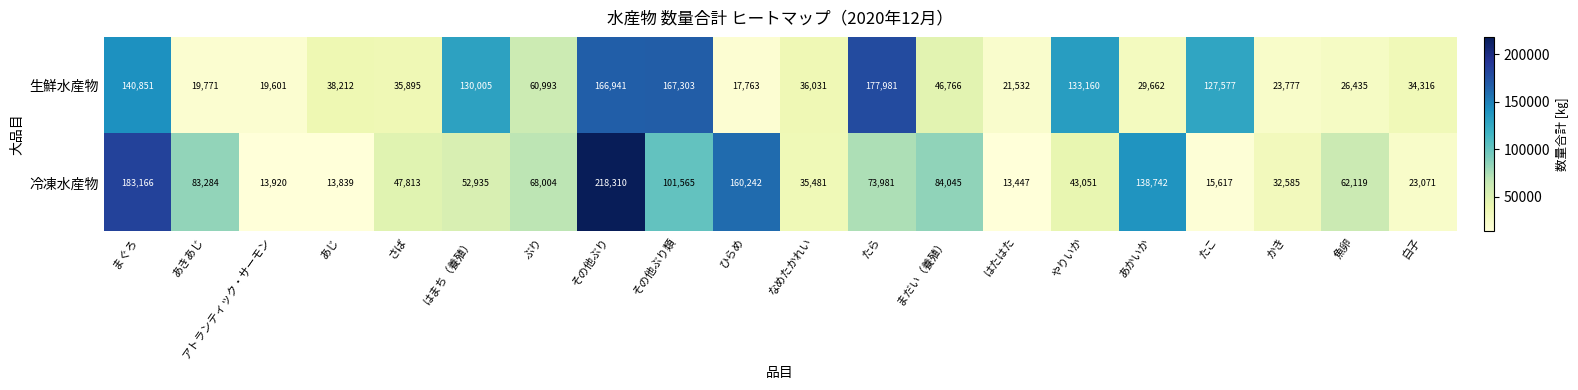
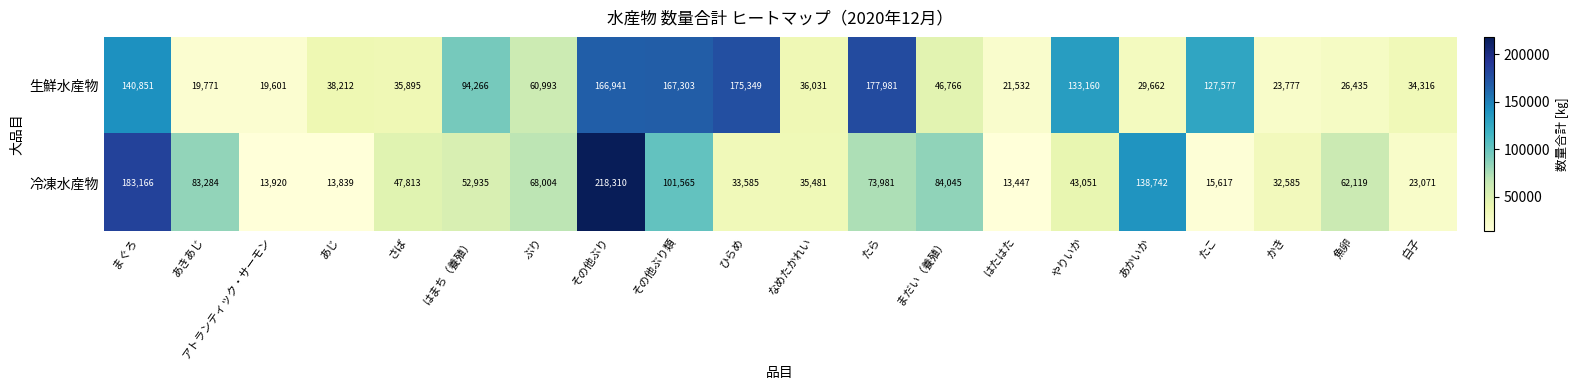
生鮮水産物, はまち（養殖）: 130,005 -> 94,266
生鮮水産物, ひらめ: 17,763 -> 175,349
冷凍水産物, ひらめ: 160,242 -> 33,585
